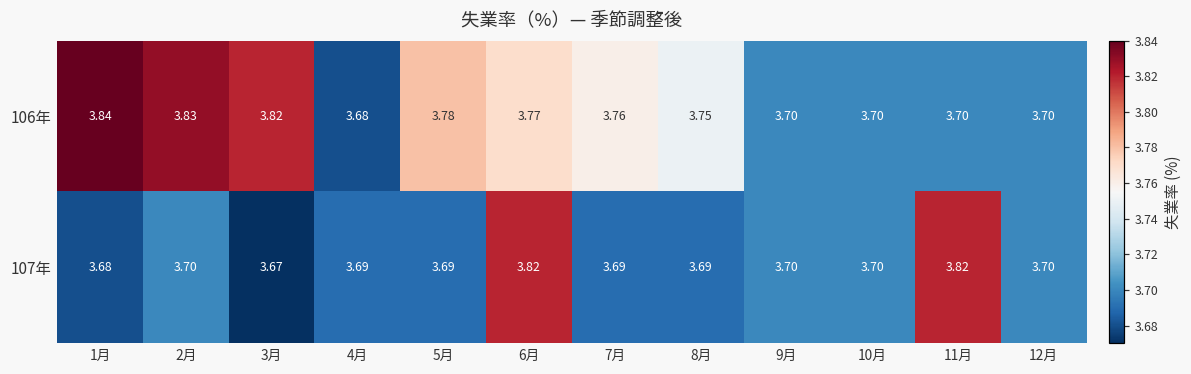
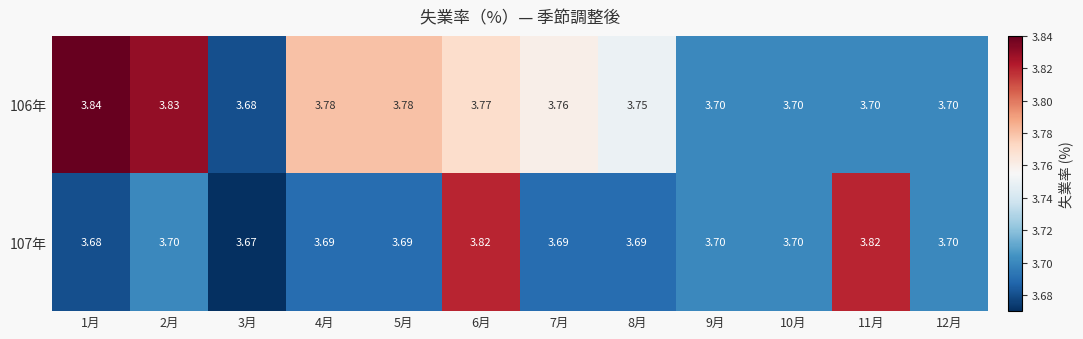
106年, 3月: 3.82 -> 3.68
106年, 4月: 3.68 -> 3.78
